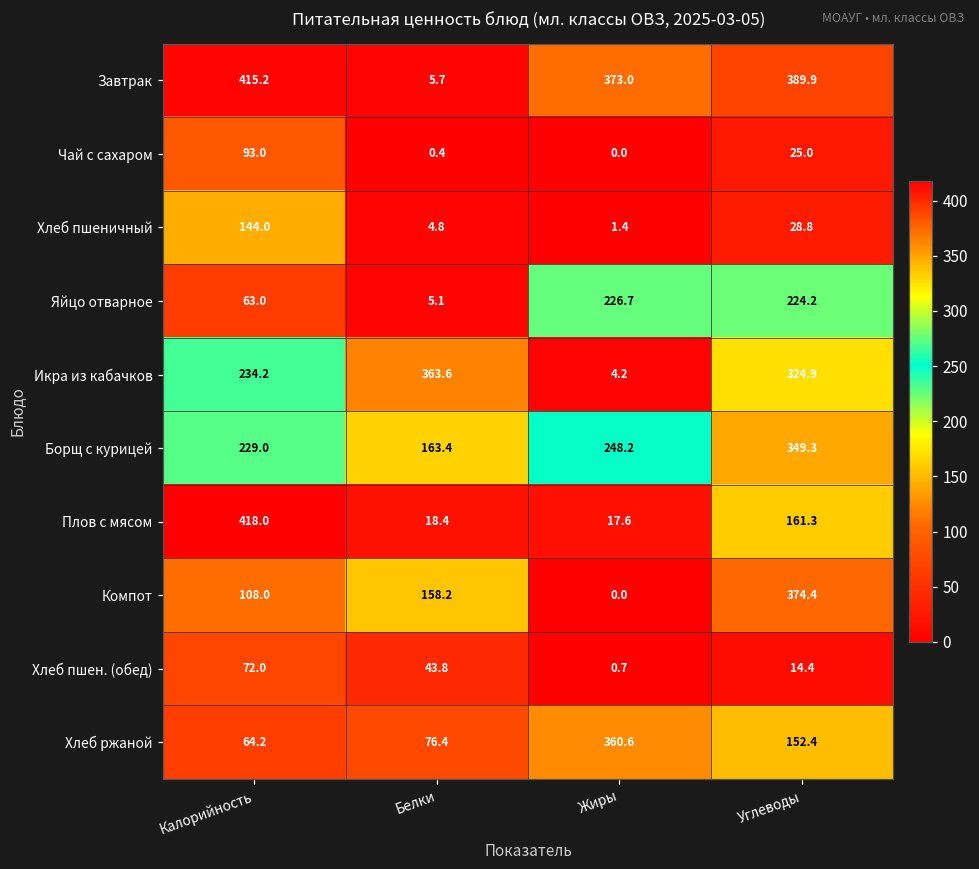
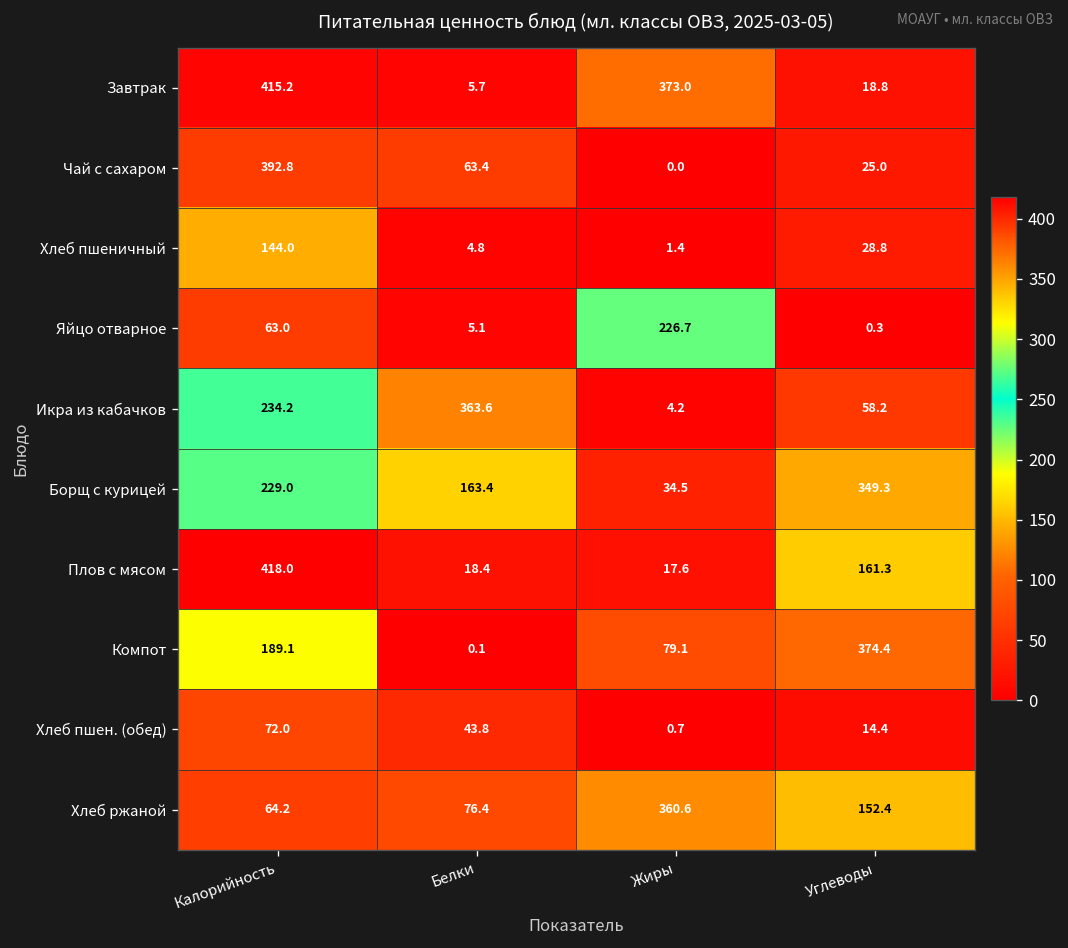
Завтрак, Углеводы: 389.9 -> 18.8
Чай с сахаром, Калорийность: 93.0 -> 392.8
Чай с сахаром, Белки: 0.4 -> 63.4
Яйцо отварное, Углеводы: 224.2 -> 0.3
Икра из кабачков, Углеводы: 324.9 -> 58.2
Борщ с курицей, Жиры: 248.2 -> 34.5
Компот, Калорийность: 108.0 -> 189.1
Компот, Белки: 158.2 -> 0.1
Компот, Жиры: 0.0 -> 79.1
